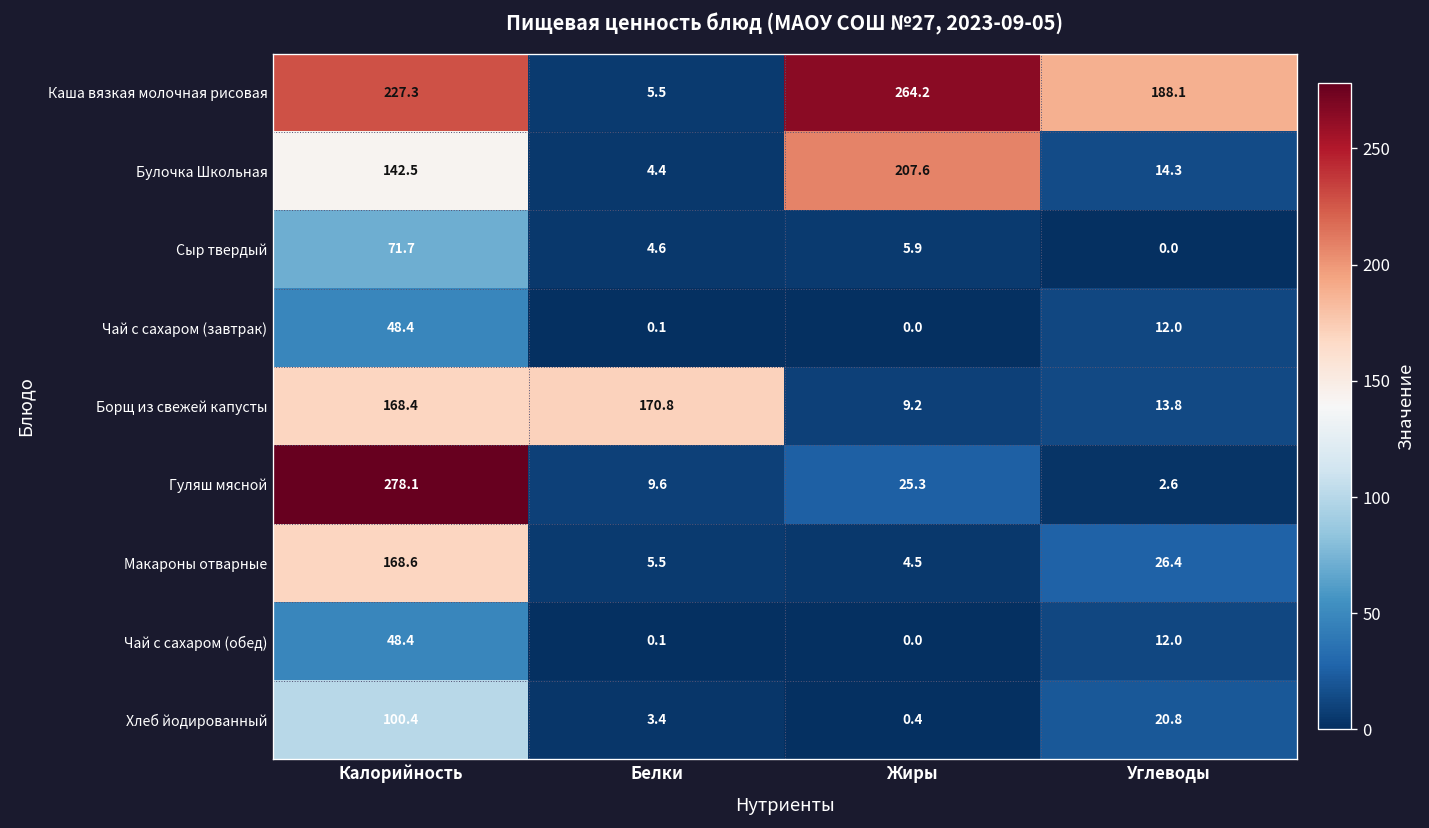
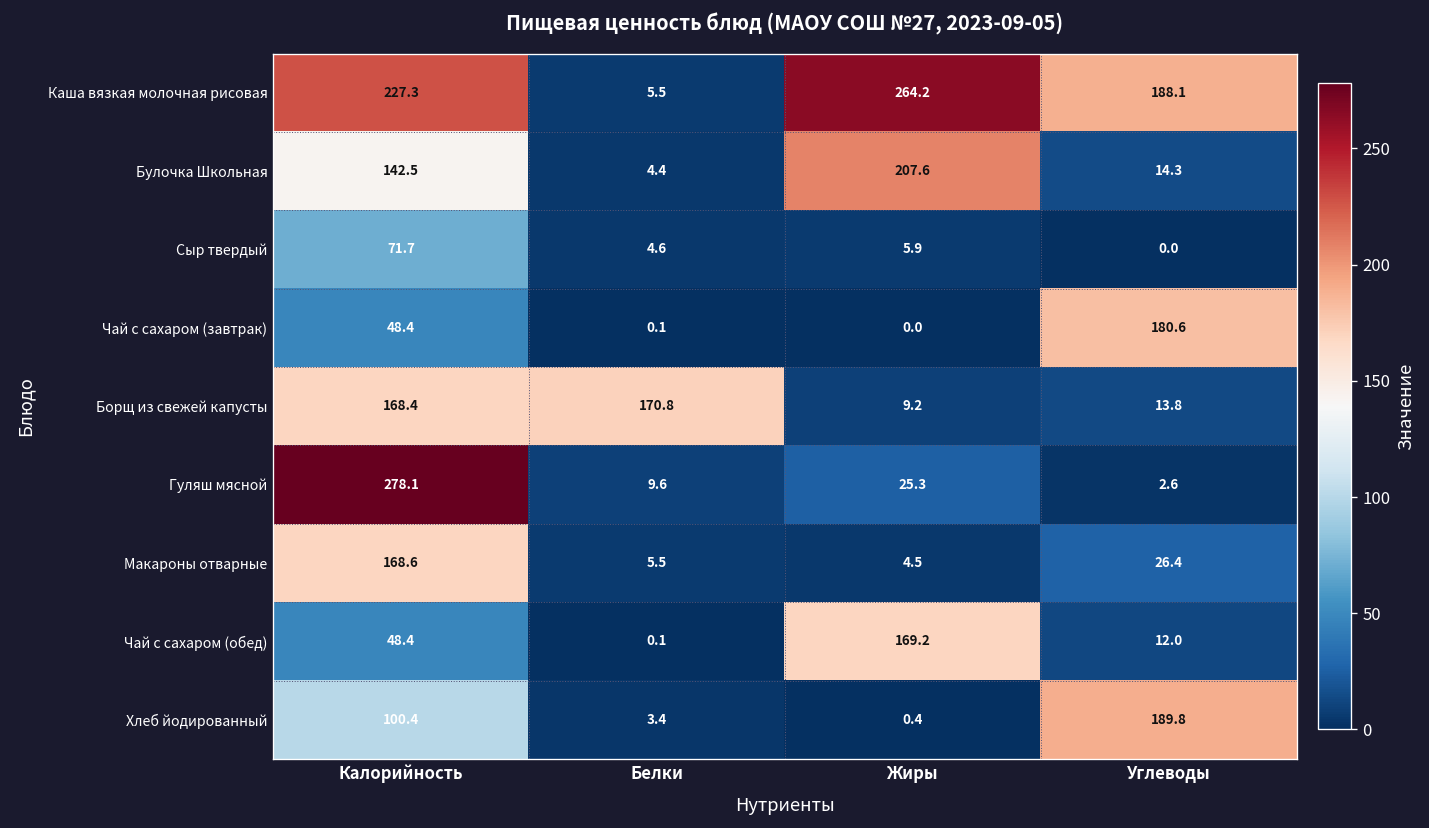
Чай с сахаром (завтрак), Углеводы: 12.0 -> 180.6
Чай с сахаром (обед), Жиры: 0.0 -> 169.2
Хлеб йодированный, Углеводы: 20.8 -> 189.8
